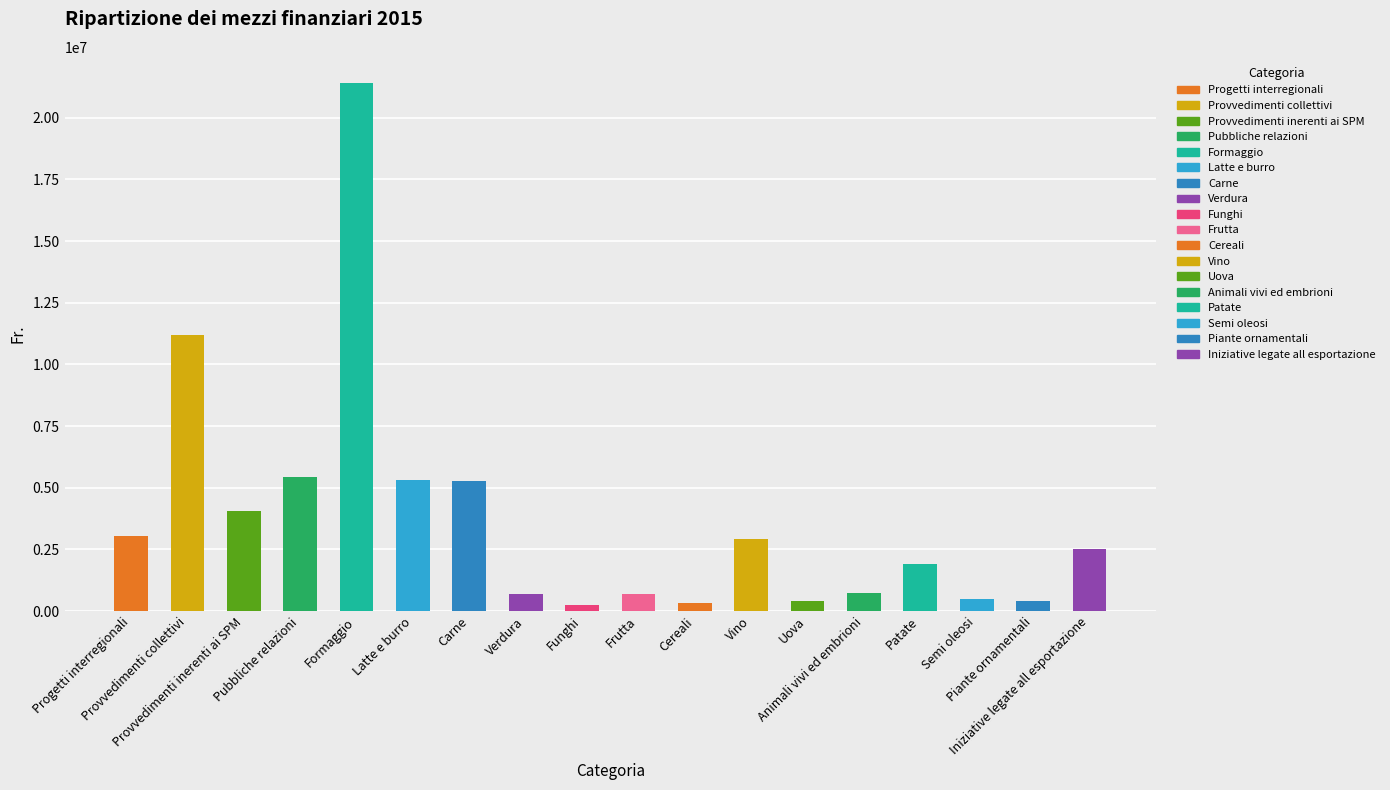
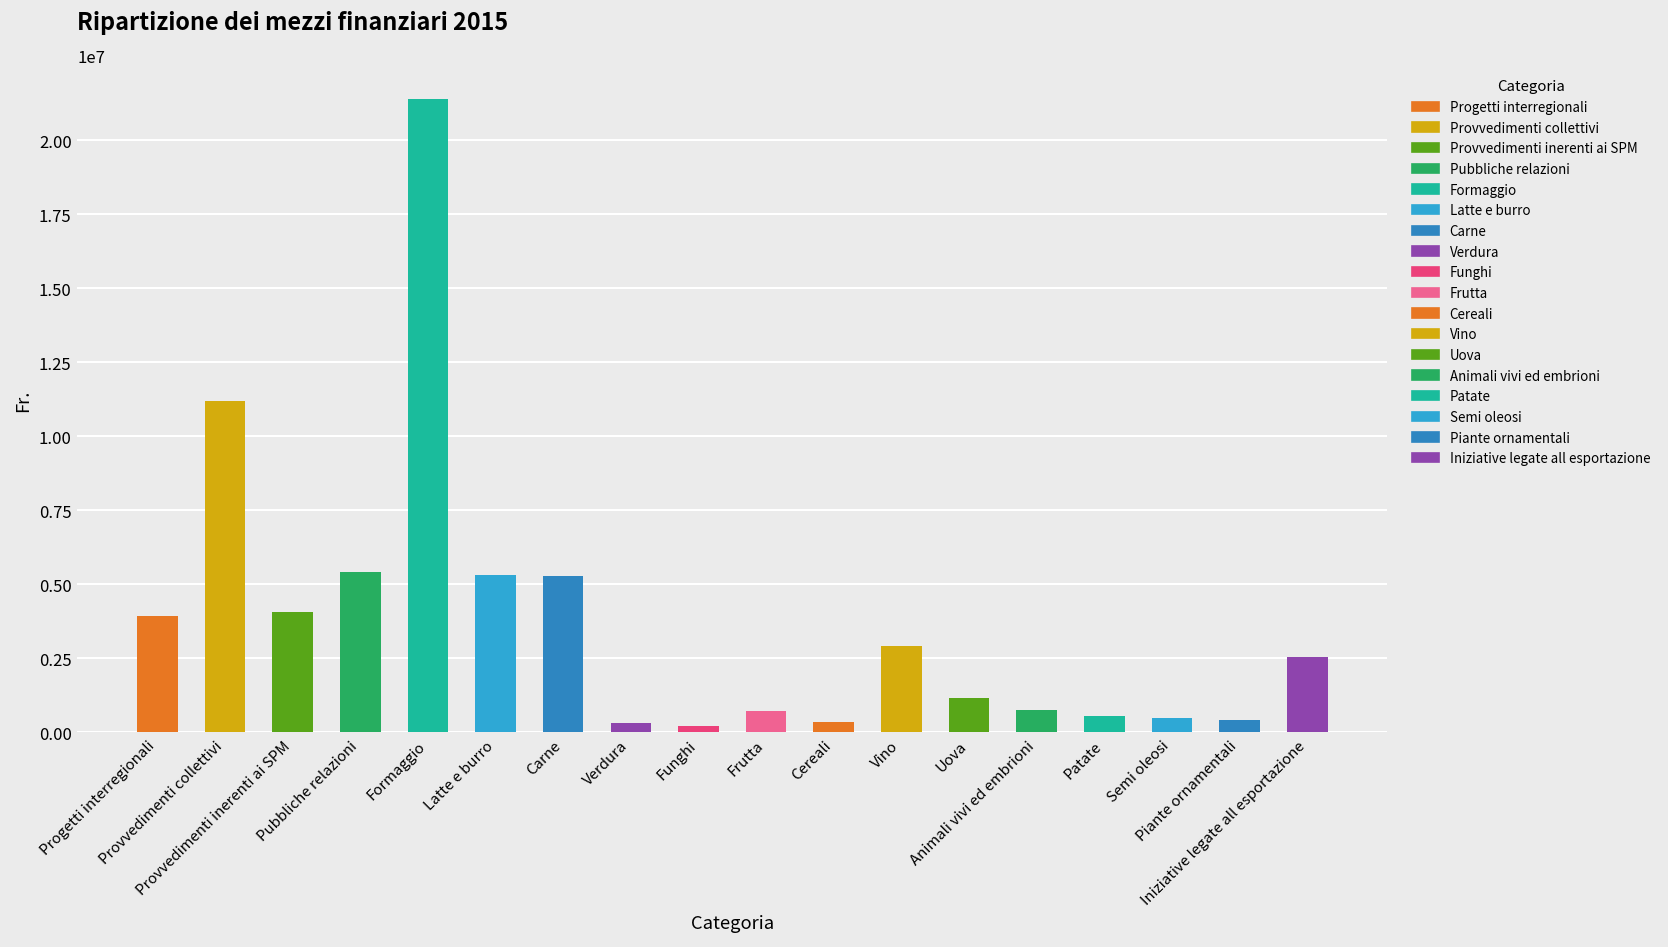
Progetti interregionali: 3000000 -> 3900000
Verdura: 700000 -> 300000
Uova: 400000 -> 1200000
Patate: 1900000 -> 600000
